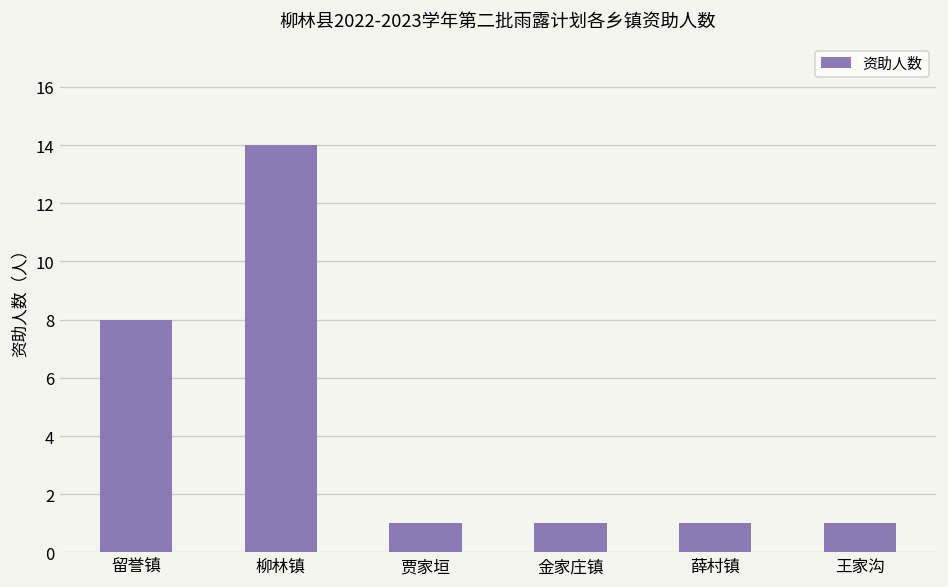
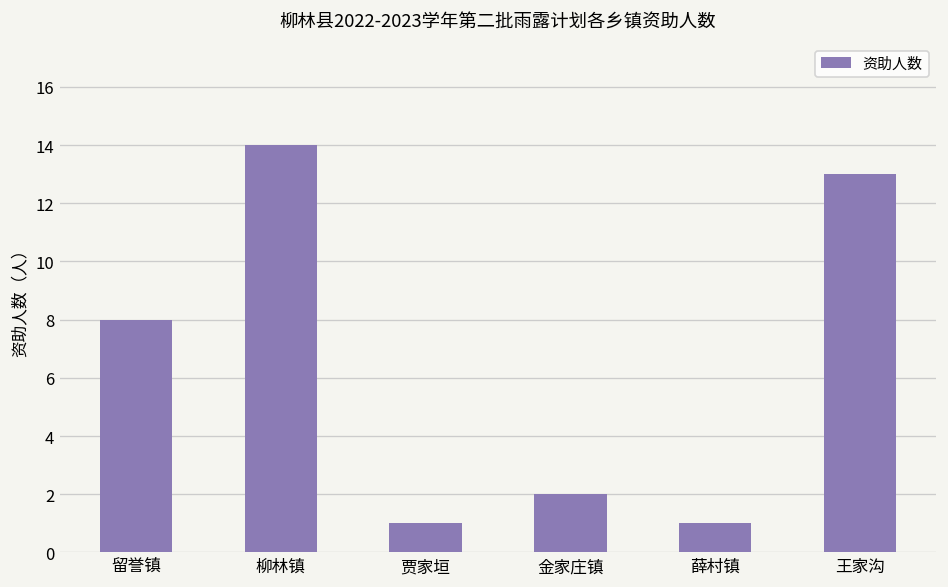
金家庄镇: 1 -> 2
王家沟: 1 -> 13
